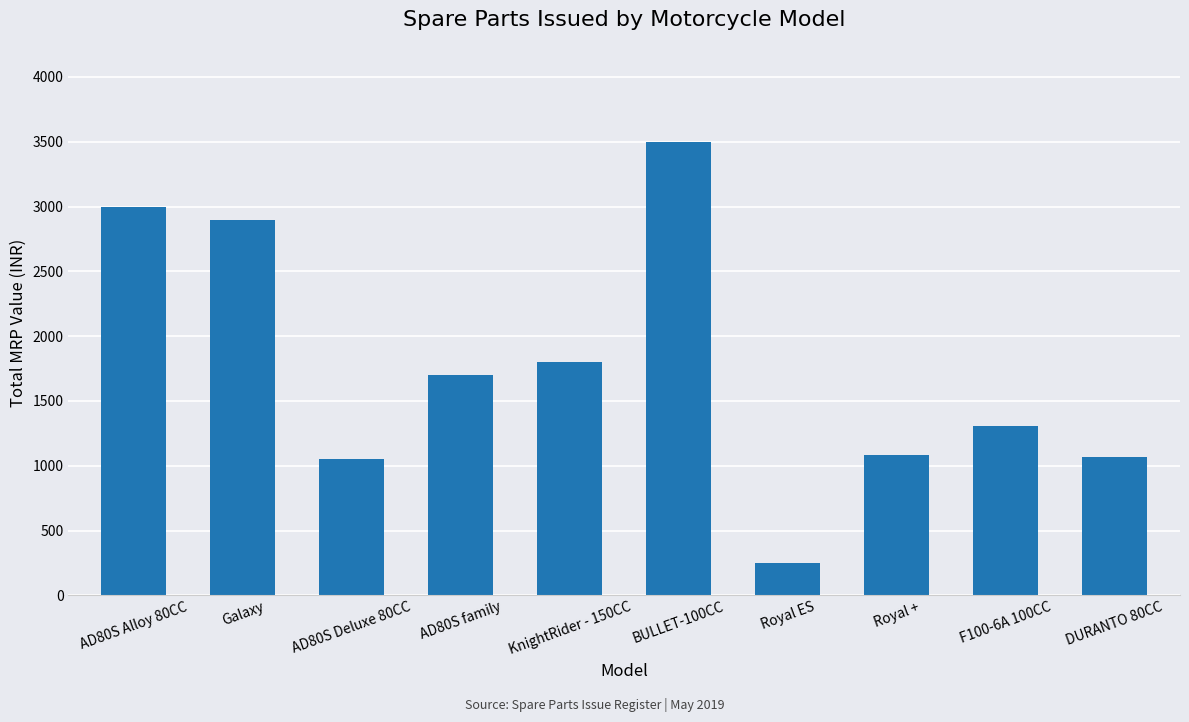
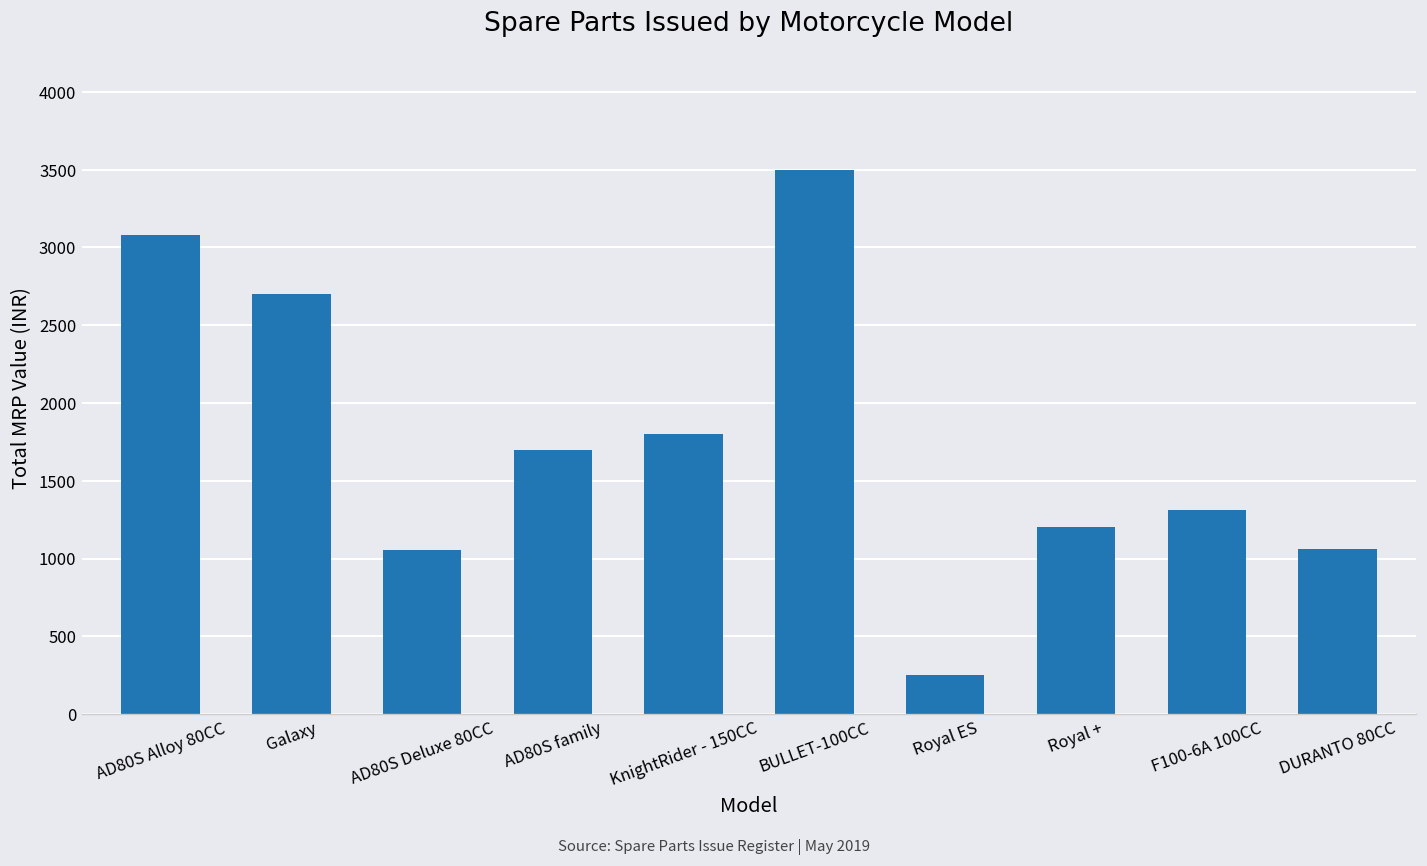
AD80S Alloy 80CC: 3000 -> 3080
Galaxy: 2900 -> 2700
Royal +: 1080 -> 1200
